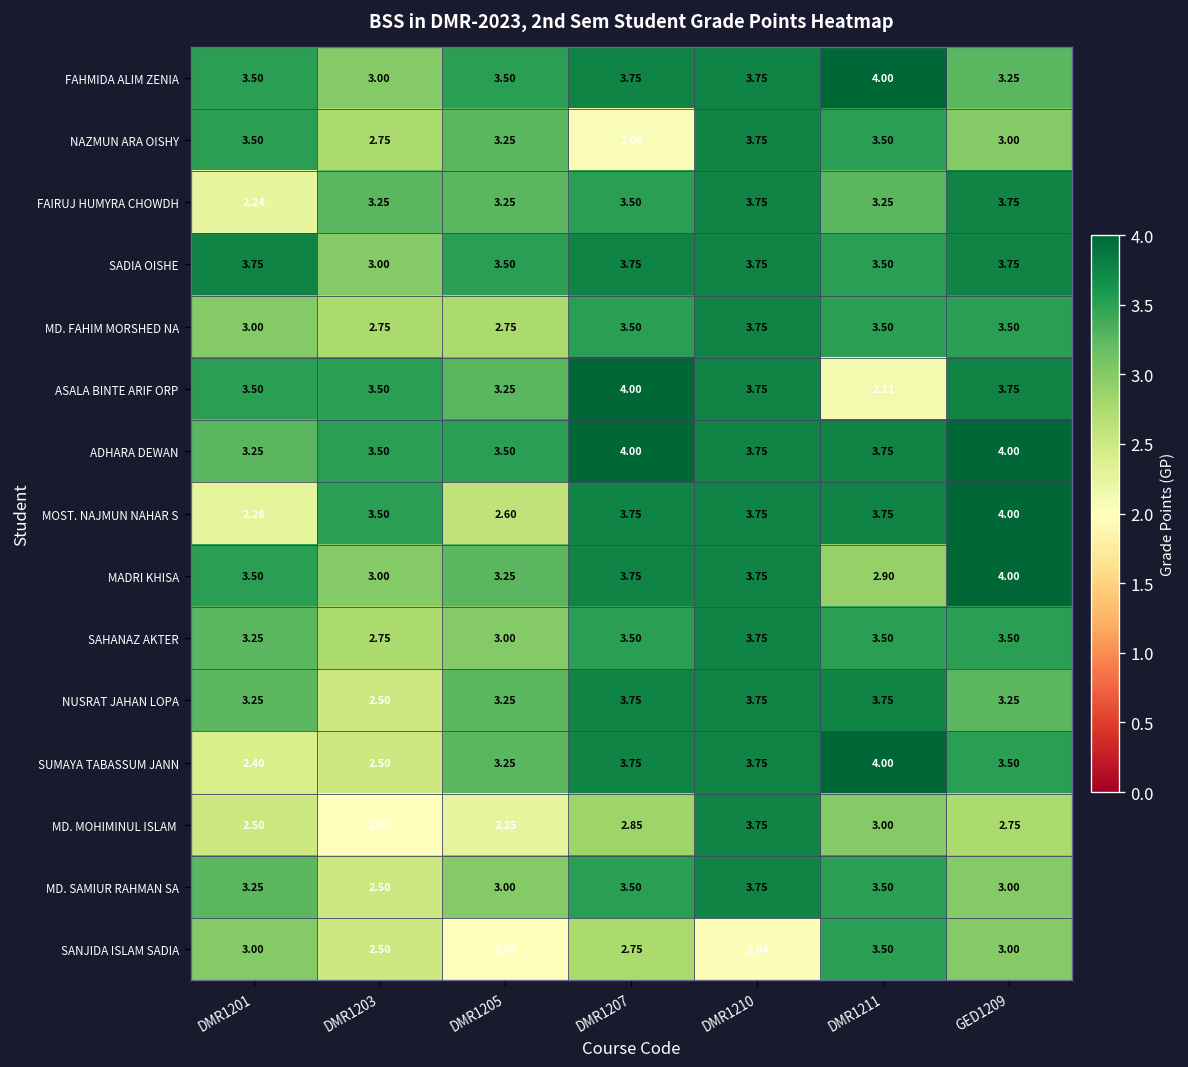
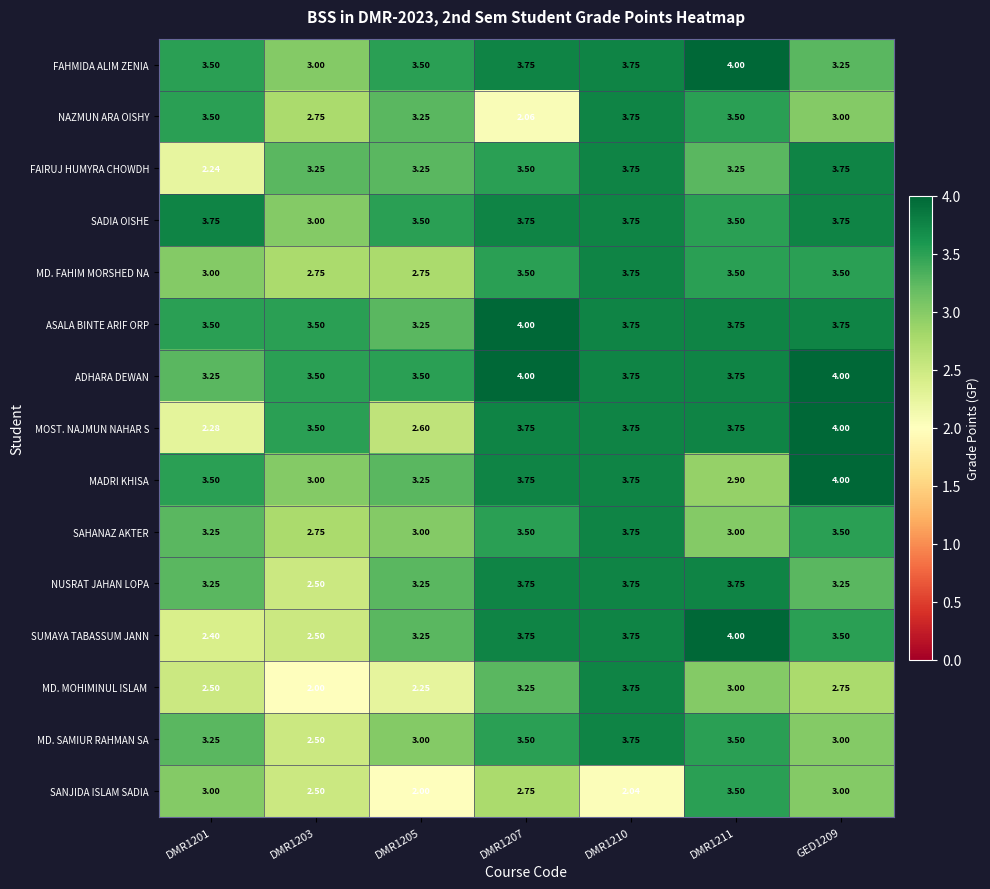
ASALA BINTE ARIF ORP, DMR1211: 2.11 -> 3.75
SAHANAZ AKTER, DMR1211: 3.50 -> 3.00
MD. MOHIMINUL ISLAM, DMR1207: 2.85 -> 3.25
